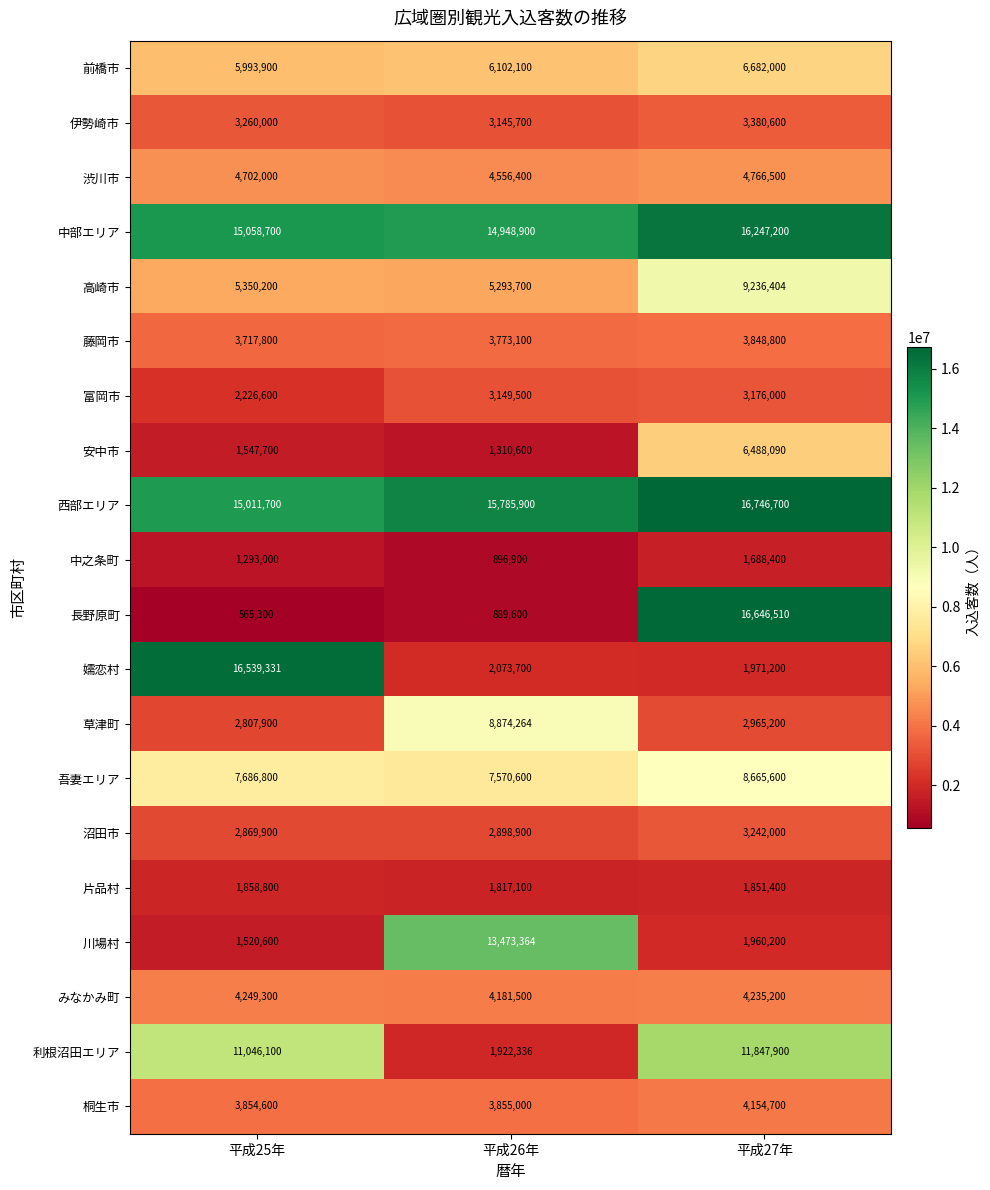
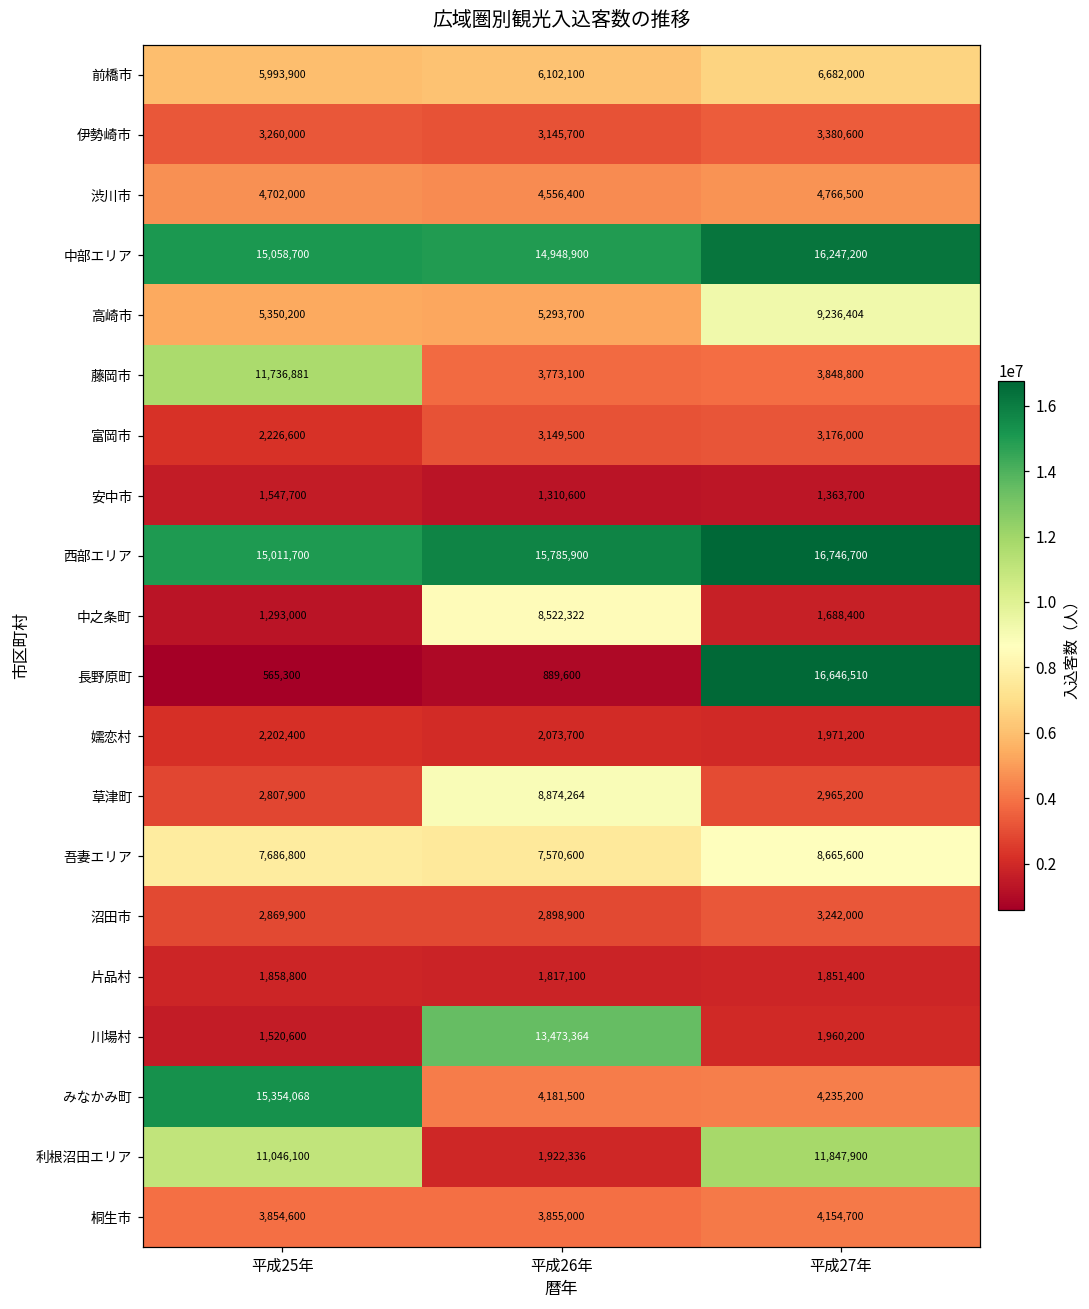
藤岡市, 平成25年: 3,717,800 -> 11,736,881
安中市, 平成27年: 6,488,090 -> 1,363,700
中之条町, 平成26年: 896,900 -> 8,522,322
嬬恋村, 平成25年: 16,539,331 -> 2,202,400
みなかみ町, 平成25年: 4,249,300 -> 15,354,068
